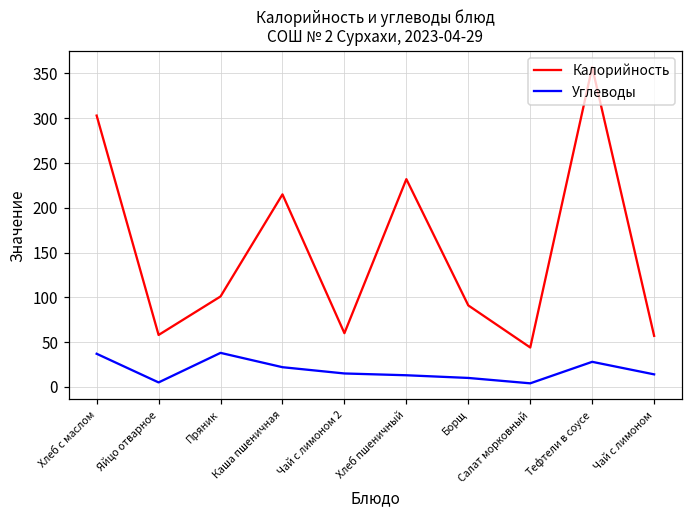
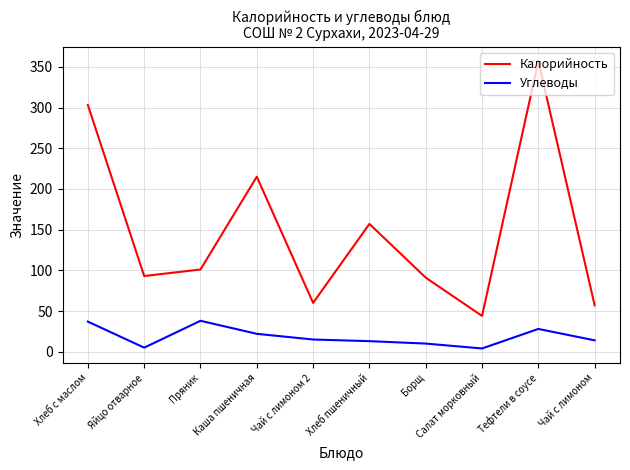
Калорийность, Яйцо отварное: 60 -> 90
Калорийность, Хлеб пшеничный: 230 -> 160
